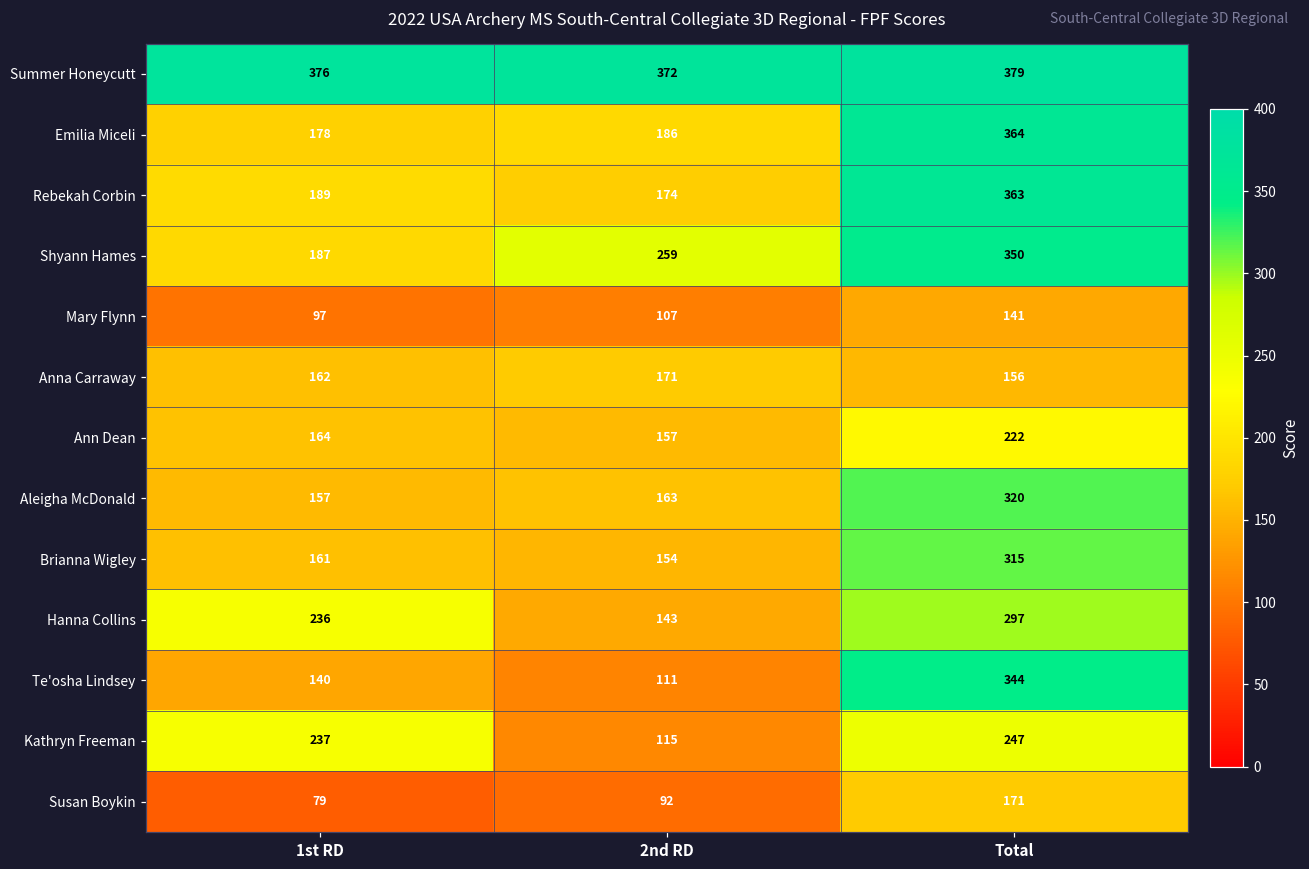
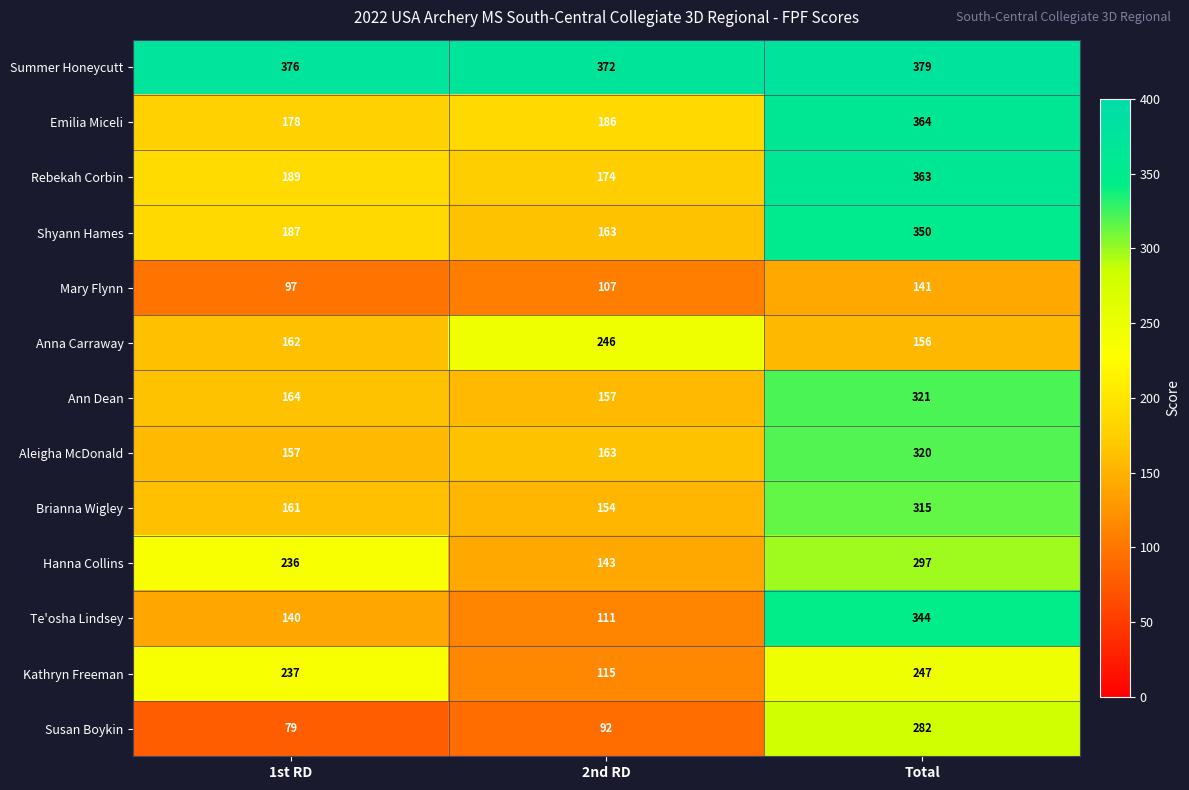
Shyann Hames, 2nd RD: 259 -> 163
Anna Carraway, 2nd RD: 171 -> 246
Ann Dean, Total: 222 -> 321
Susan Boykin, Total: 171 -> 282
